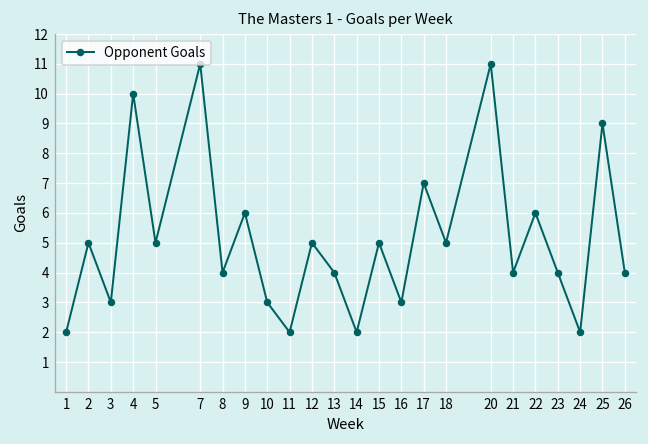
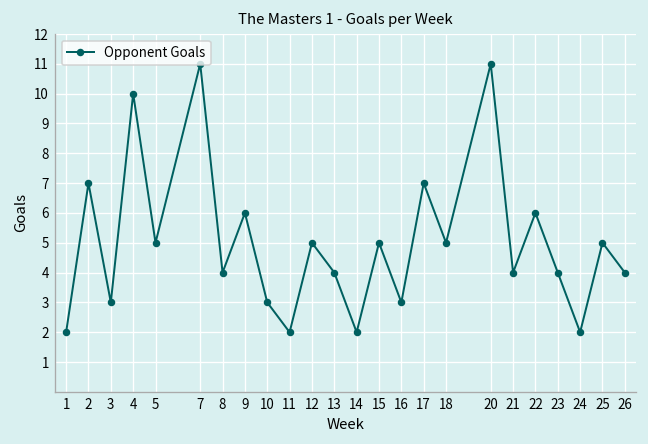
2: 5 -> 7
25: 9 -> 5
